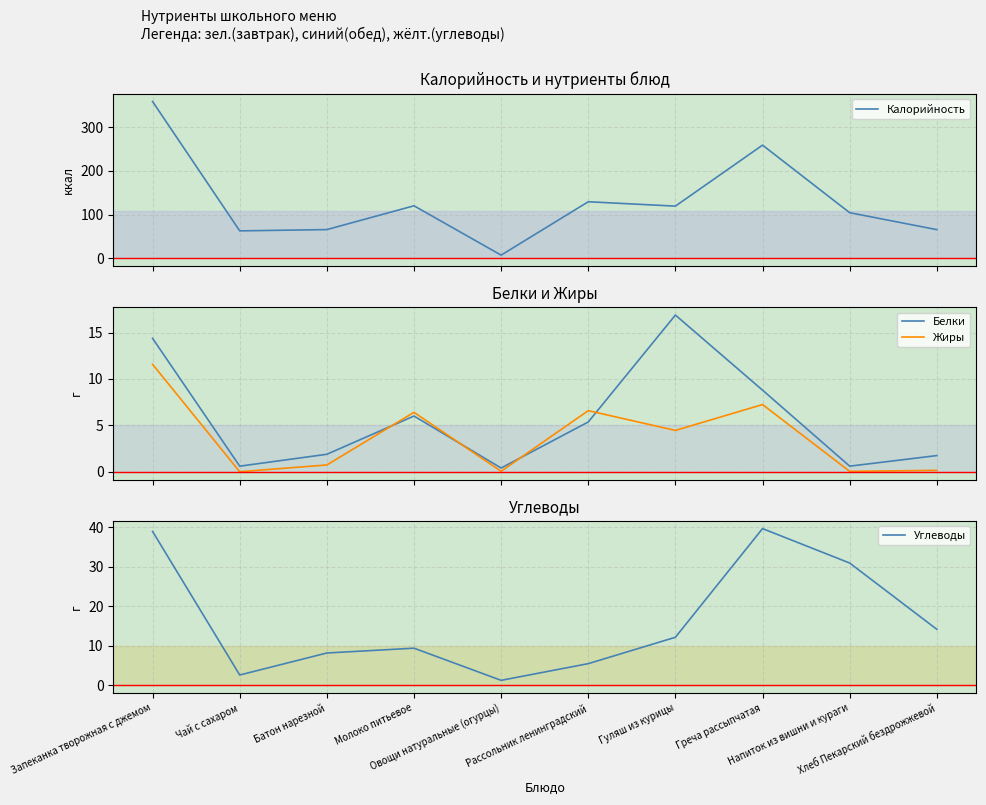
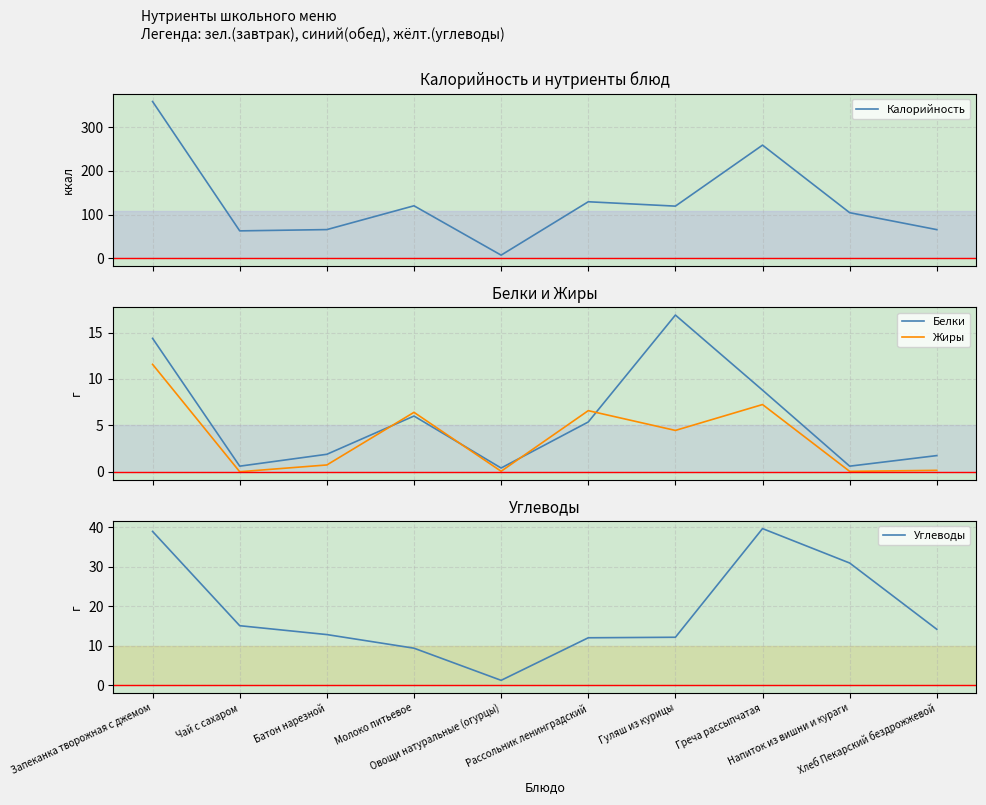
Углеводы, Чай с сахаром: 3 -> 15
Углеводы, Батон нарезной: 8 -> 13
Углеводы, Рассольник ленинградский: 5 -> 12
